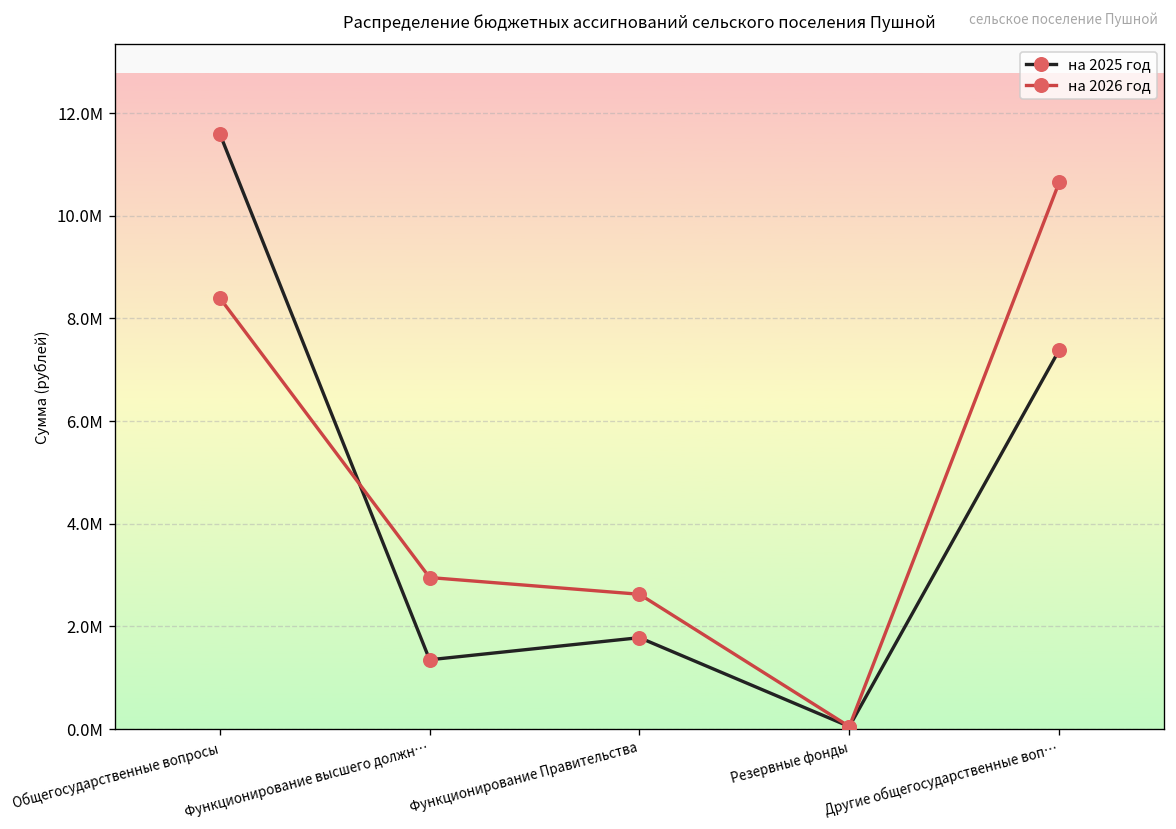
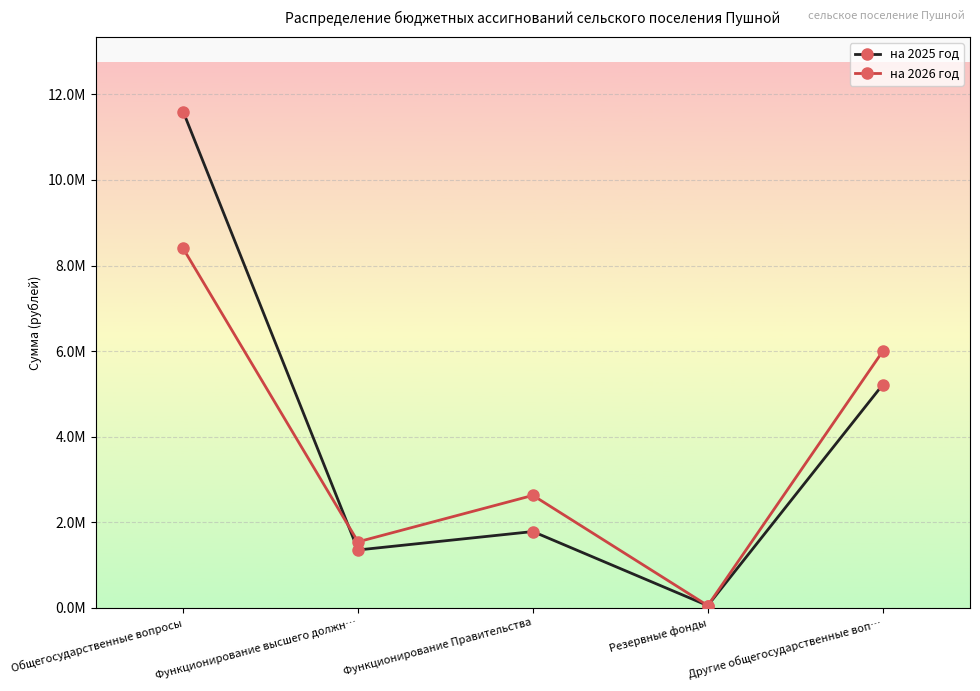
на 2026 год, Функционирование высшего должн…: 3000000 -> 1500000
на 2025 год, Другие общегосударственные воп…: 7400000 -> 5200000
на 2026 год, Другие общегосударственные воп…: 10600000 -> 6000000
